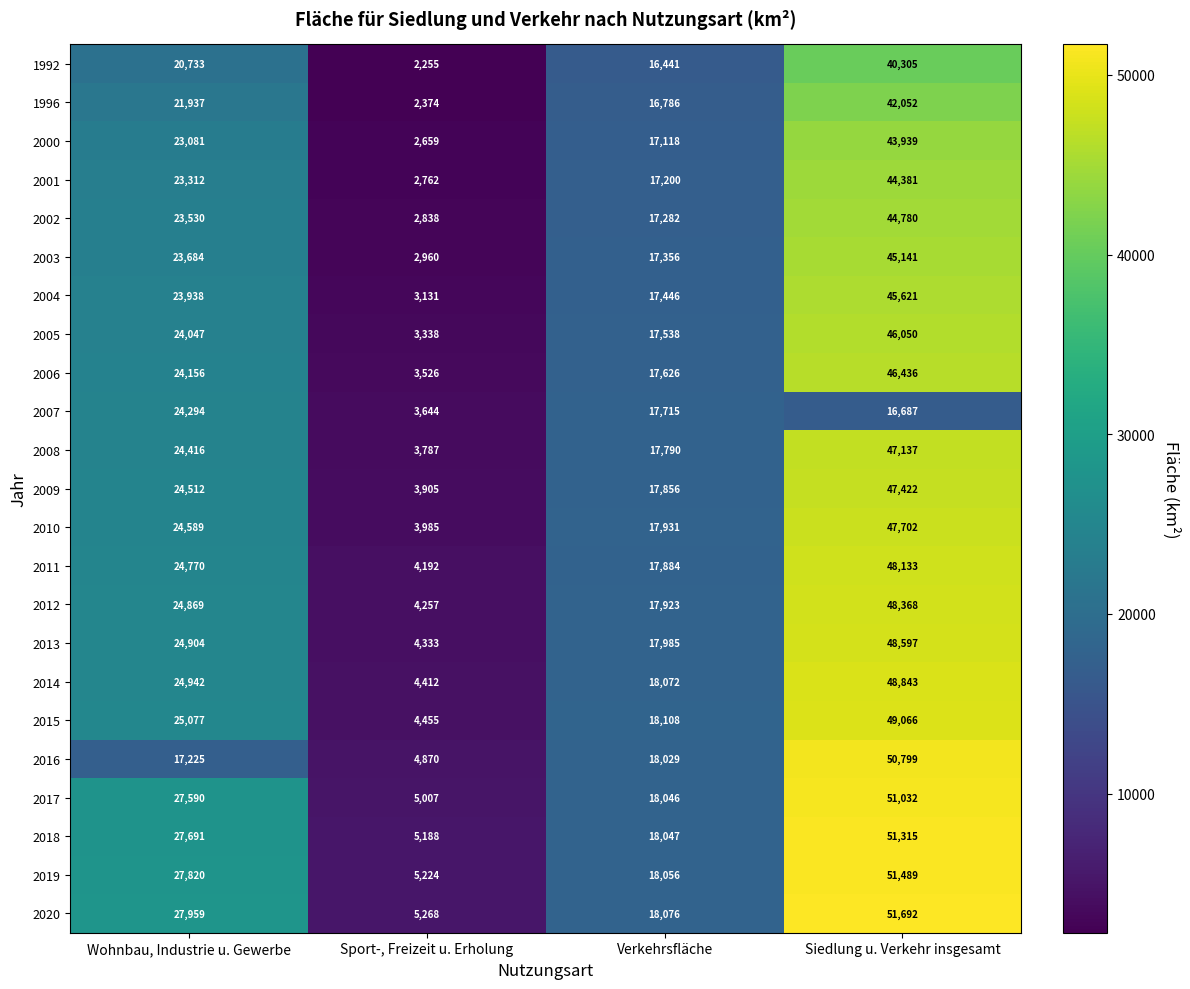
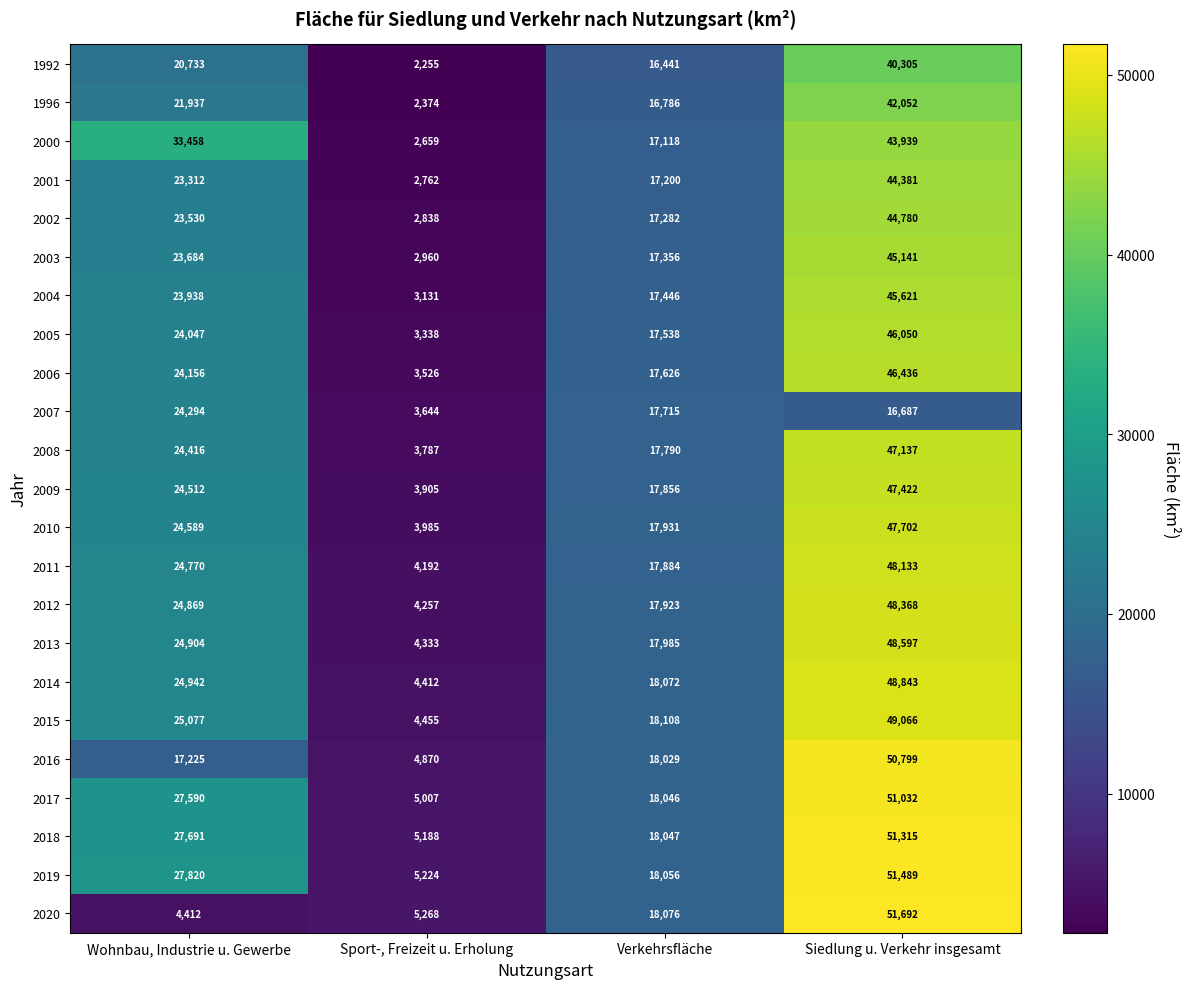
2000, Wohnbau, Industrie u. Gewerbe: 23,081 -> 33,458
2020, Wohnbau, Industrie u. Gewerbe: 27,959 -> 4,412
